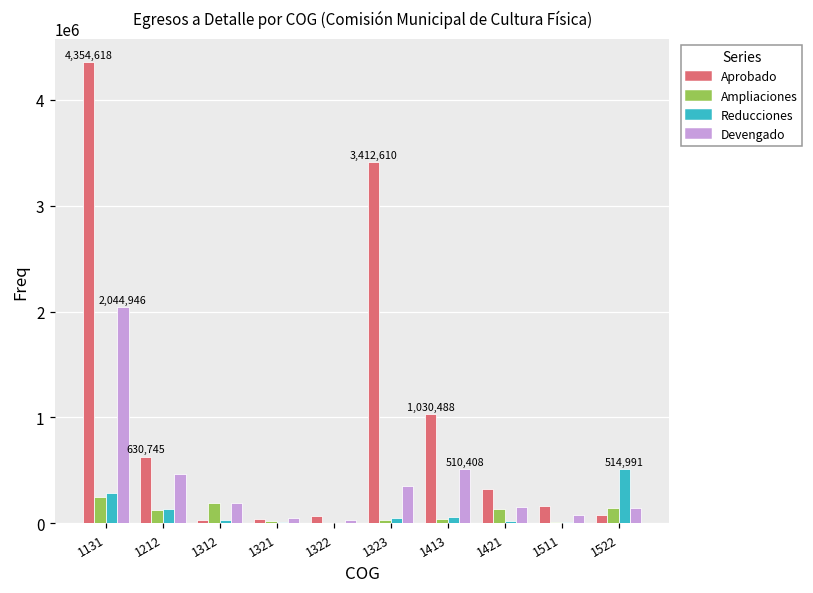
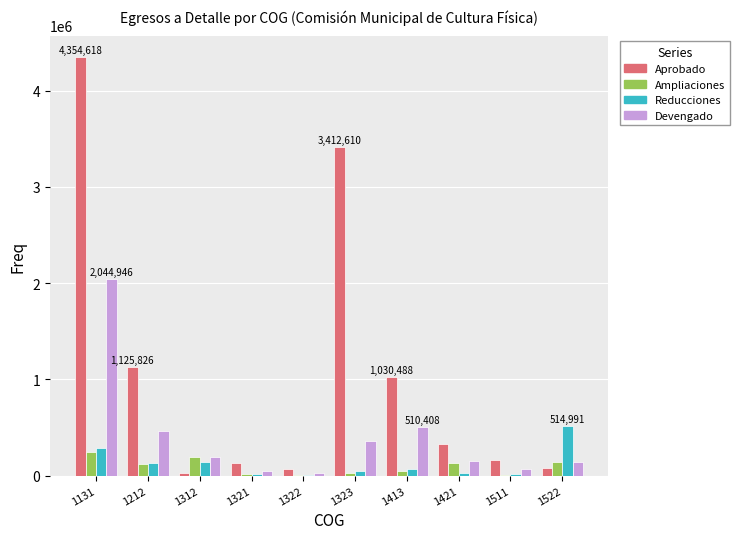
Aprobado, 1212: 630,745 -> 1,125,826
Reducciones, 1312: 0 -> 100000
Aprobado, 1321: 0 -> 100000
